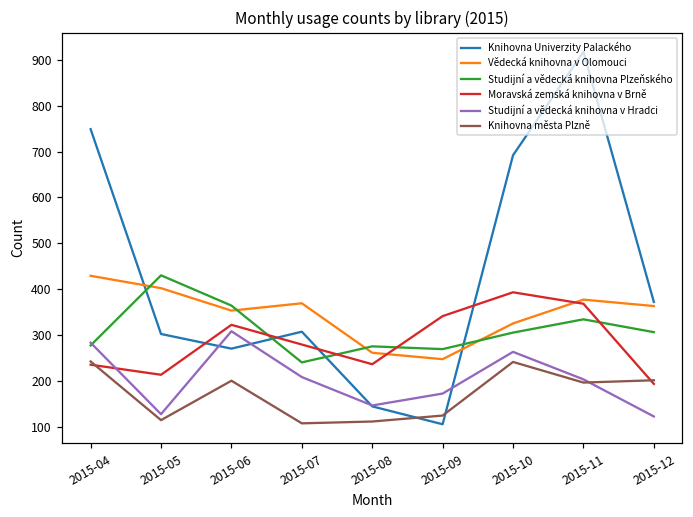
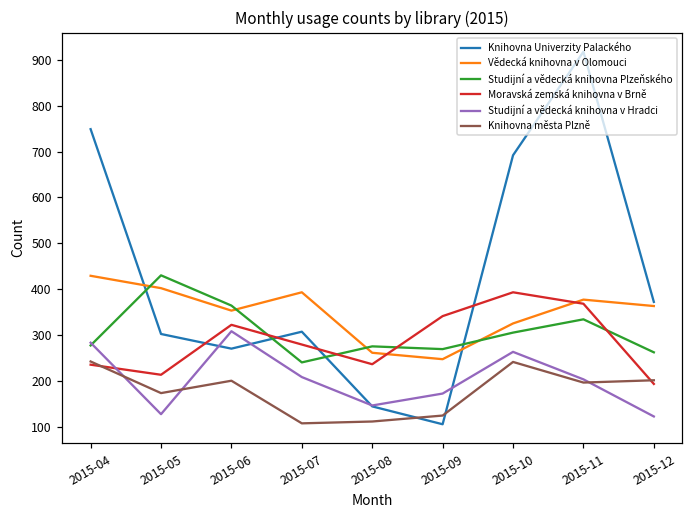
Knihovna města Plzně, 2015-05: 110 -> 170
Vědecká knihovna v Olomouci, 2015-07: 370 -> 390
Studijní a vědecká knihovna Plzeňského, 2015-12: 310 -> 260
